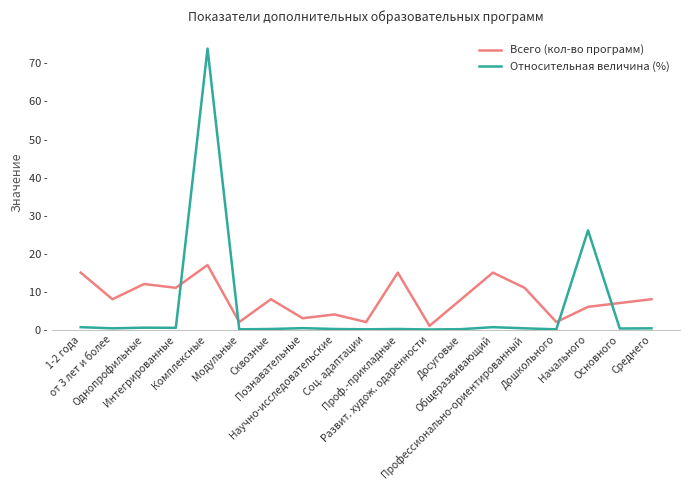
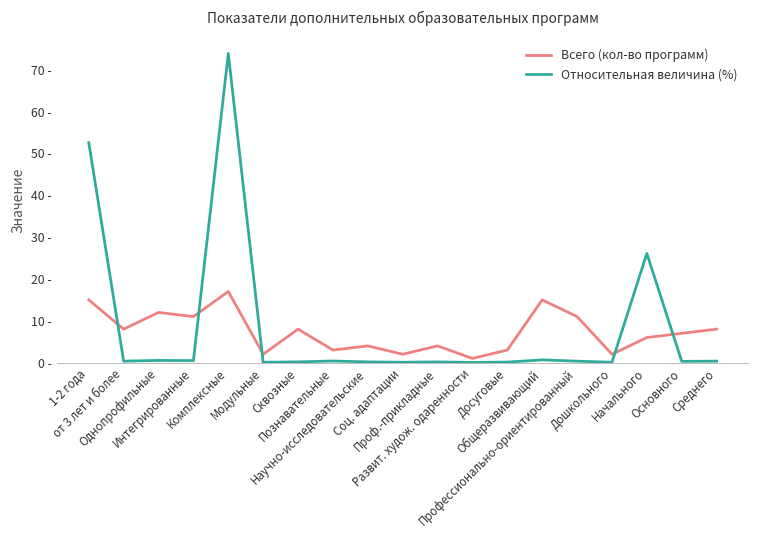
Относительная величина (%), 1-2 года: 1 - -> 53 -
Всего (кол-во программ), Проф.-прикладные: 15 - -> 4 -
Всего (кол-во программ), Досуговые: 8 - -> 3 -
